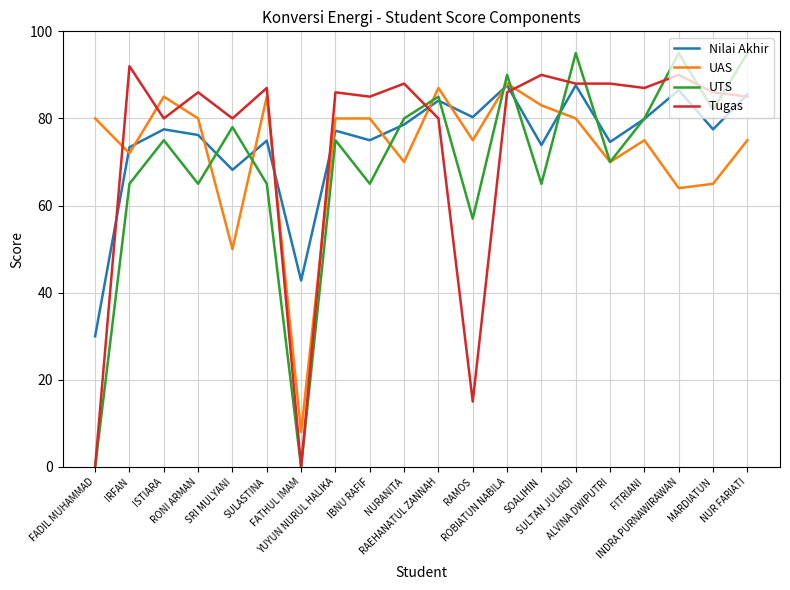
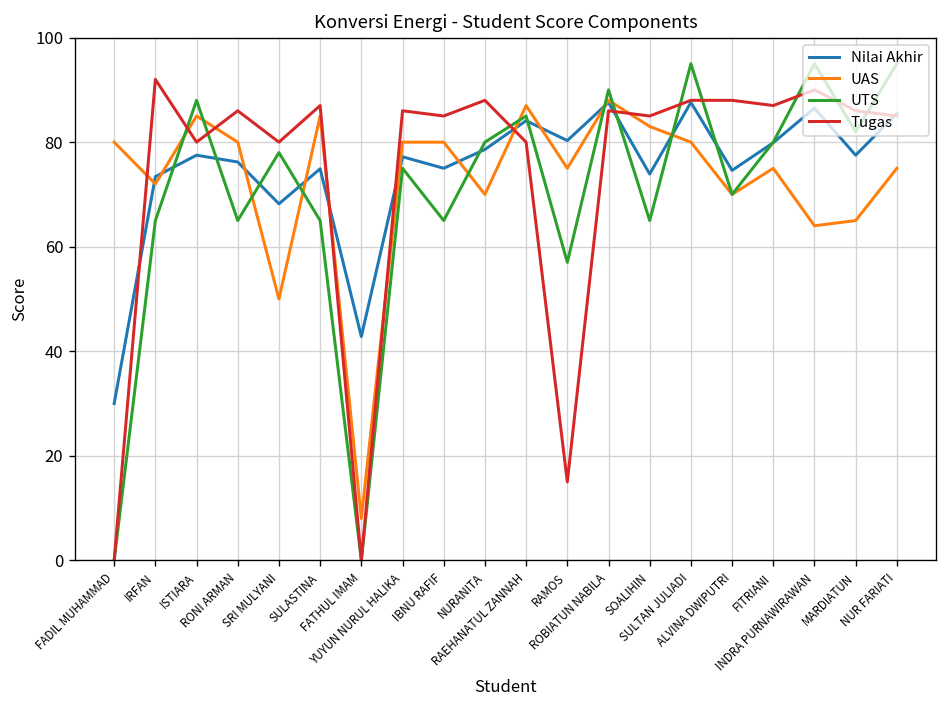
UTS, ISTIARA: 75 -> 88
Tugas, SOALIHIN: 90 -> 85
